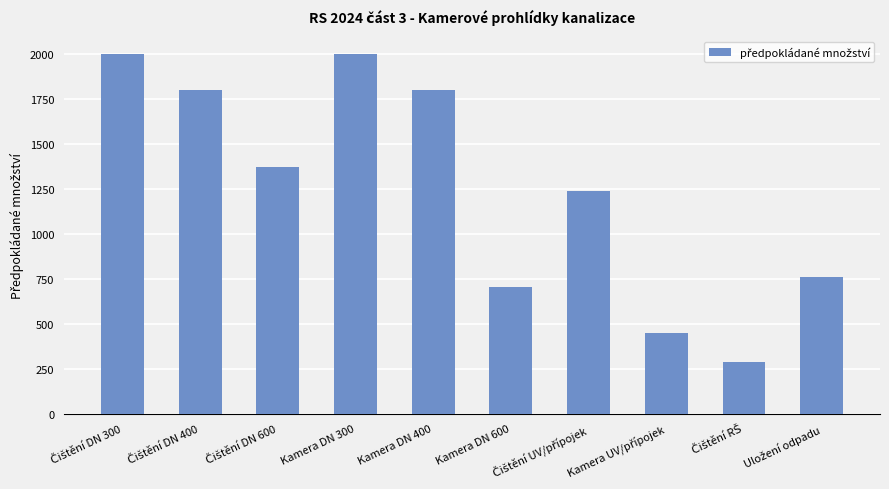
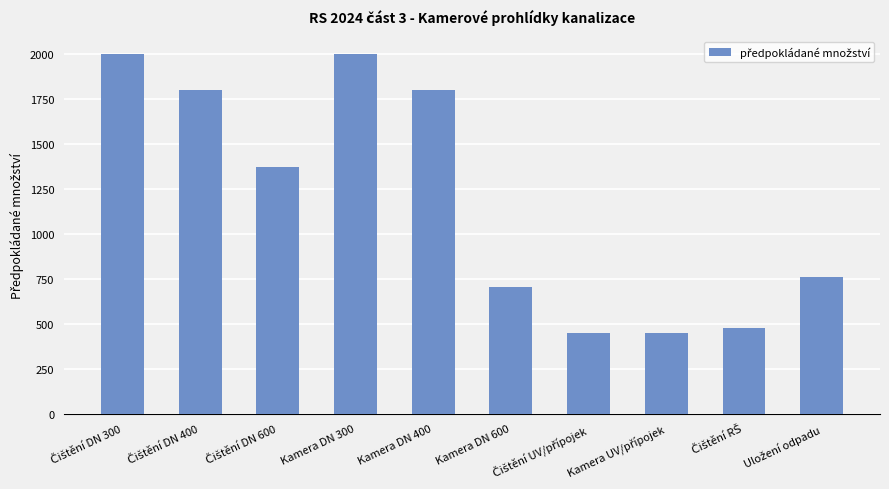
Čištění UV/přípojek: 1240 -> 450
Čištění RŠ: 290 -> 480
